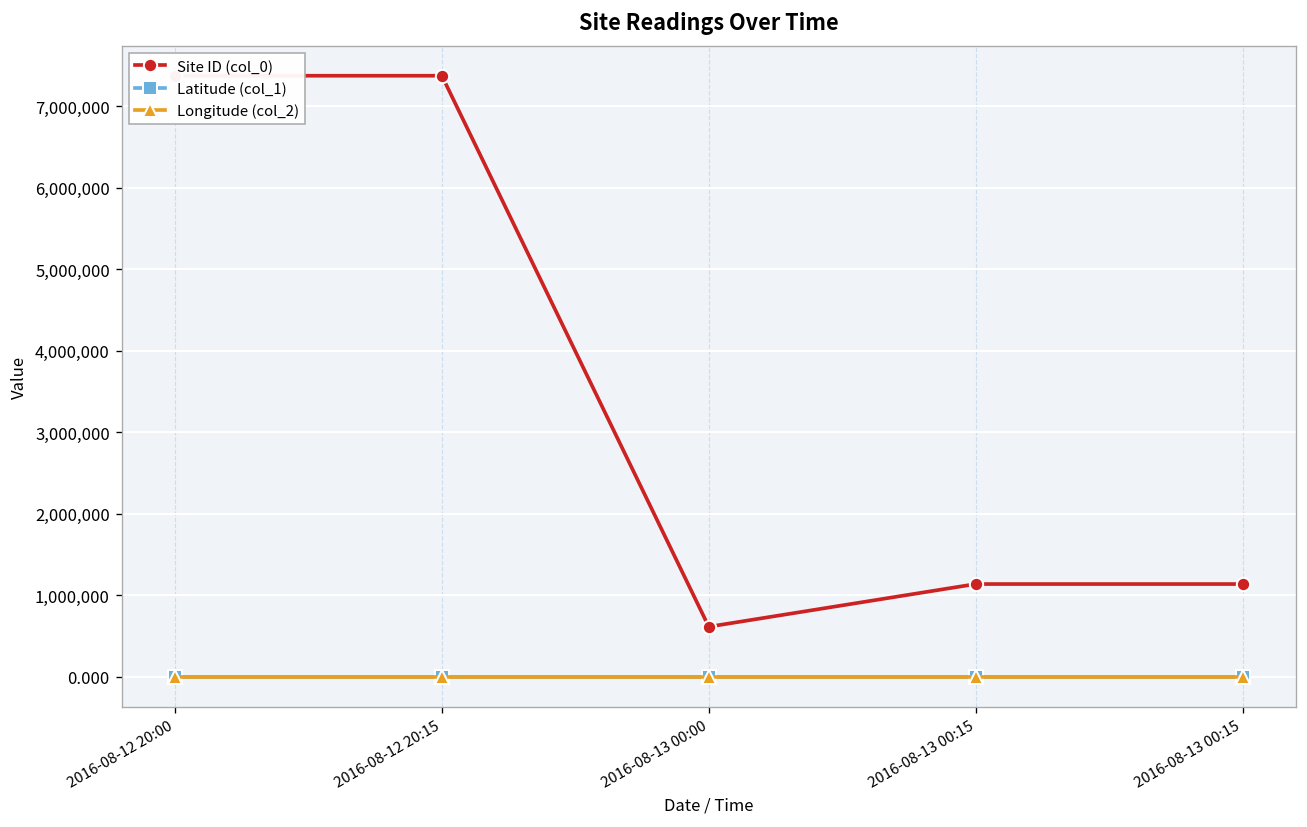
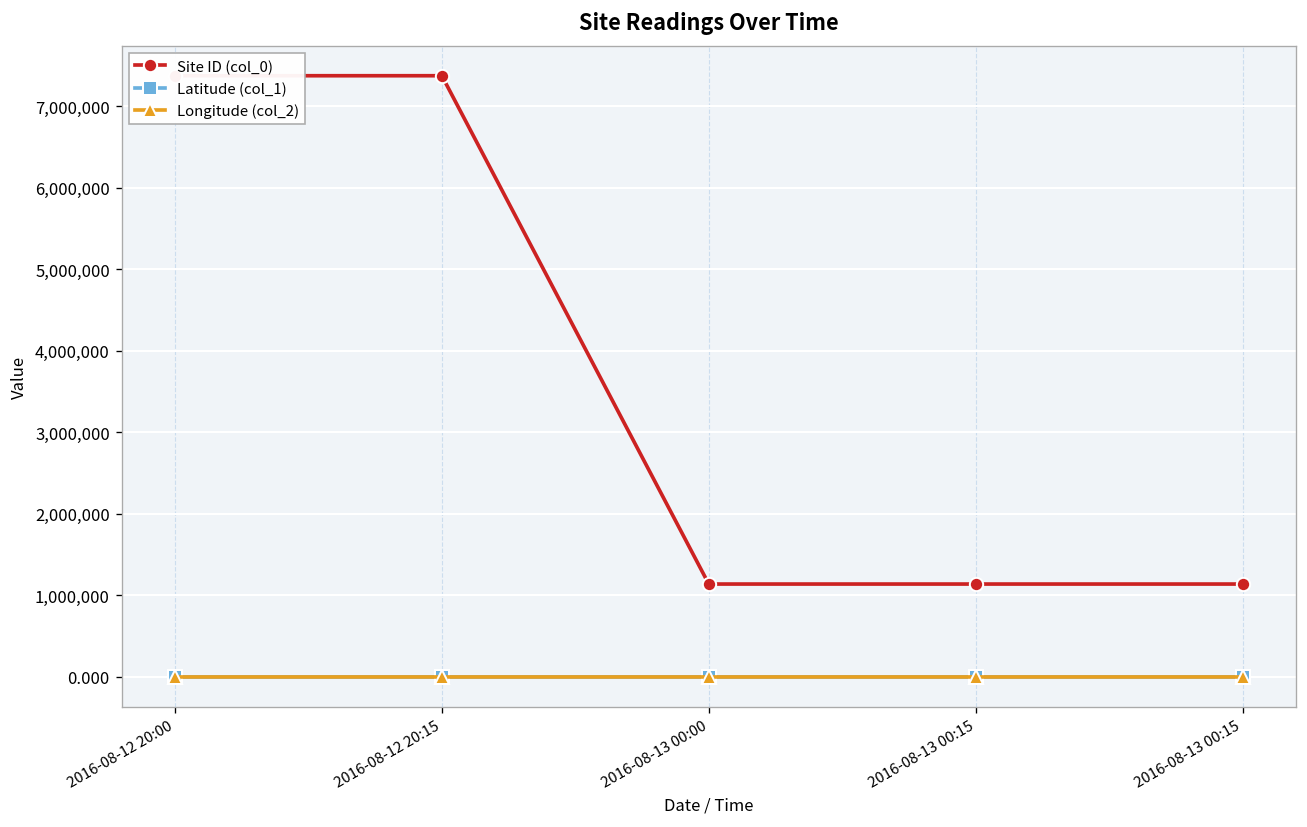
Site ID (col_0), 2016-08-13 00:00: 600,000 -> 1,100,000
